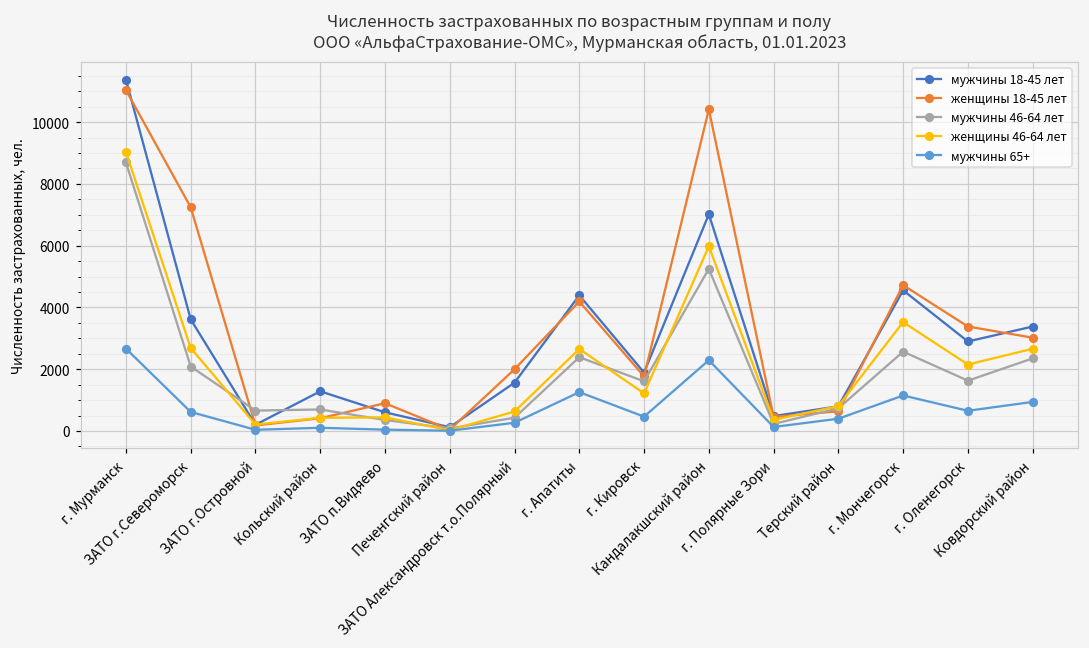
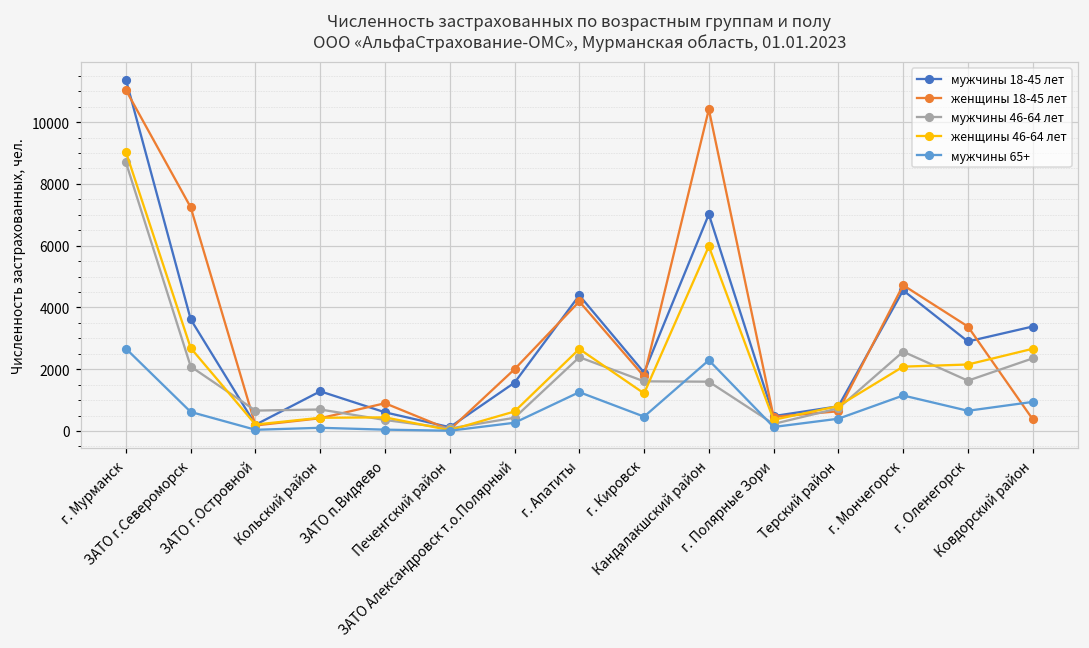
мужчины 46-64 лет, Кандалакшский район: 5200 -> 1600
женщины 46-64 лет, г. Мончегорск: 3500 -> 2100
женщины 18-45 лет, Ковдорский район: 3000 -> 400
